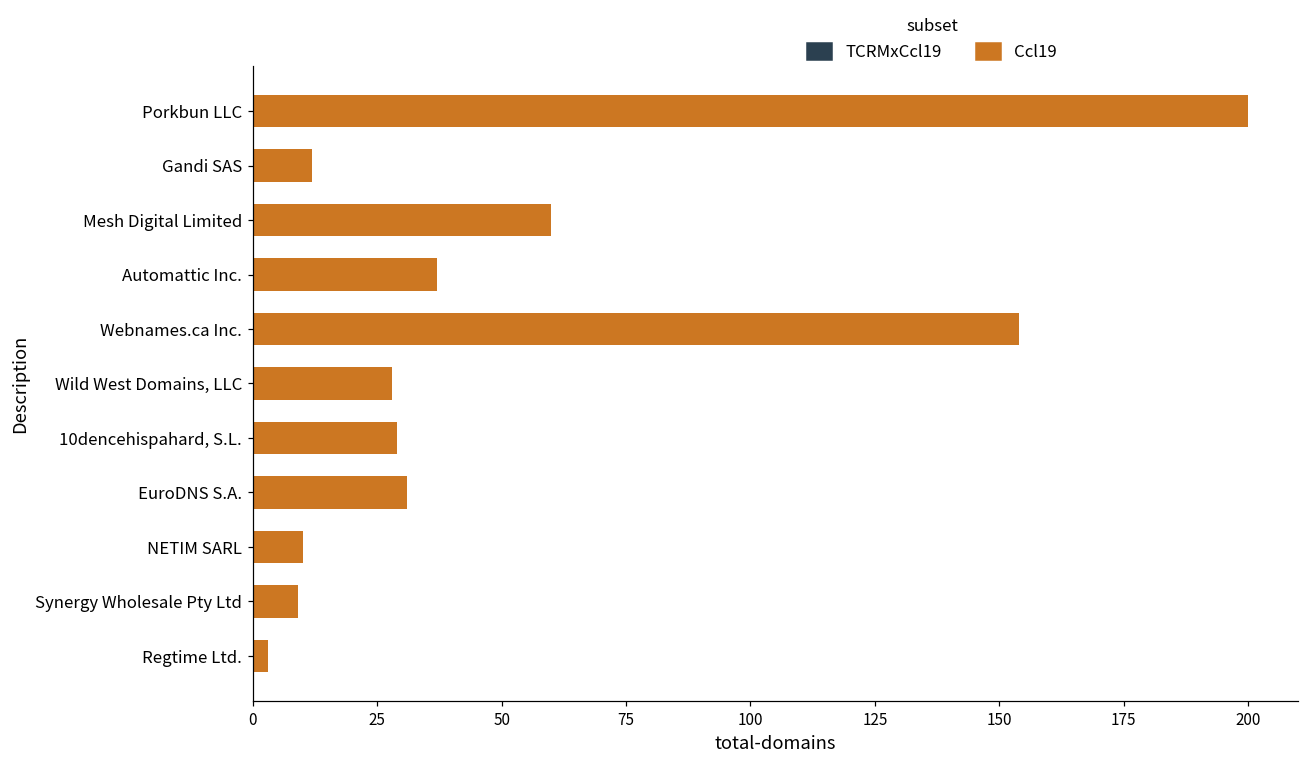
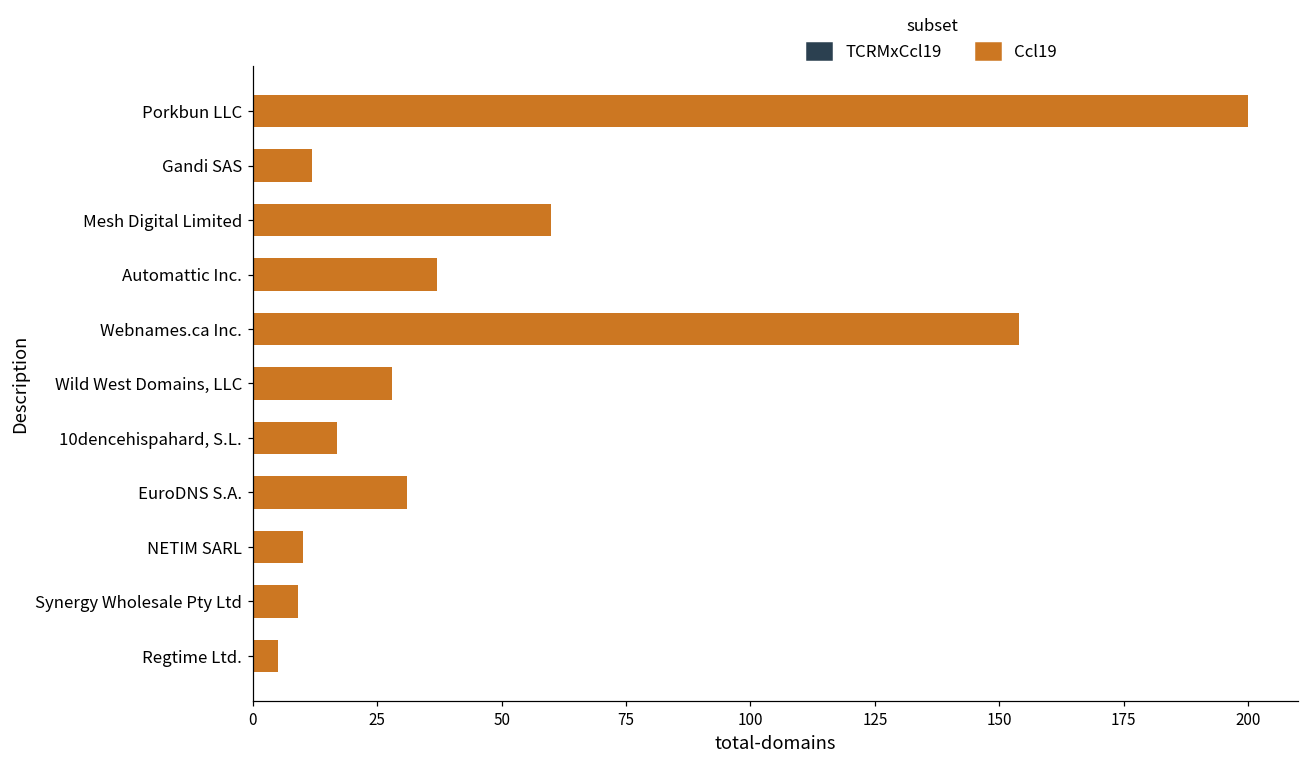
Ccl19, 10dencehispahard, S.L.: 29 -> 17
Ccl19, Regtime Ltd.: 3 -> 5
